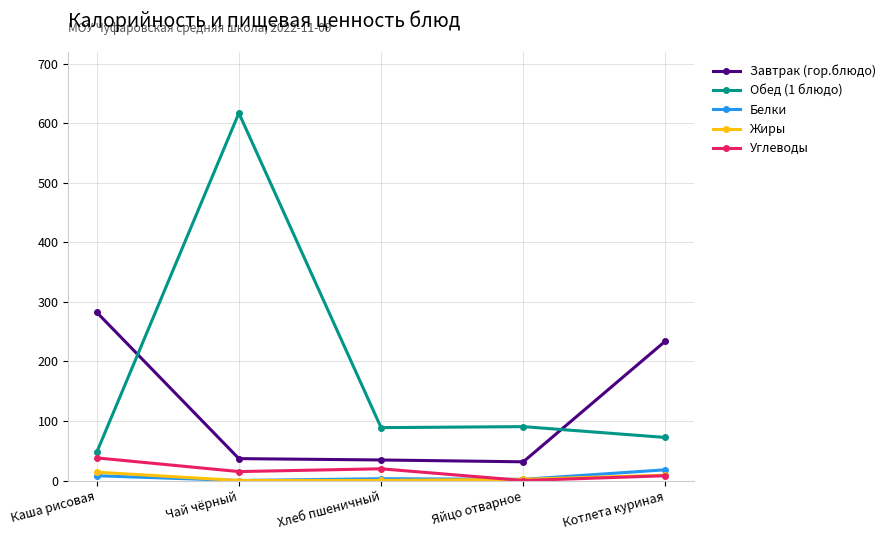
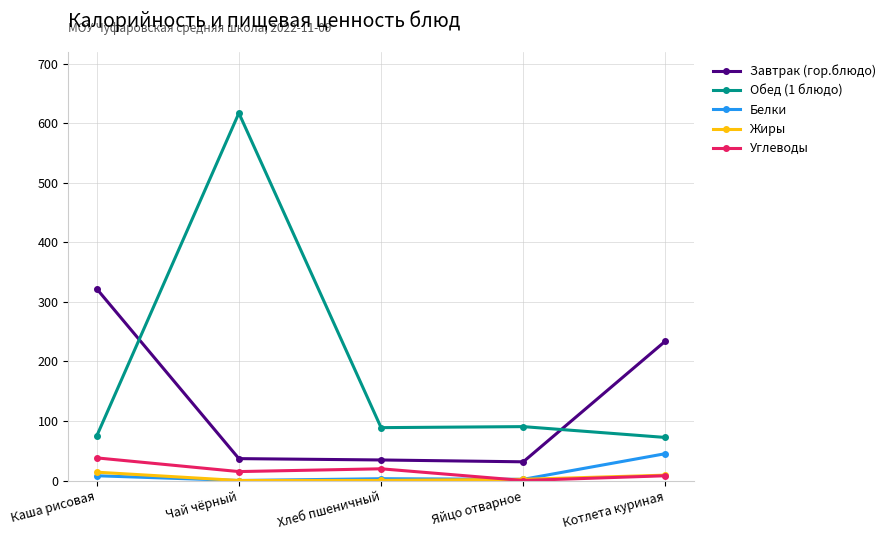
Завтрак (гор.блюдо), Каша рисовая: 280 -> 320
Обед (1 блюдо), Каша рисовая: 50 -> 70
Белки, Котлета куриная: 20 -> 50
